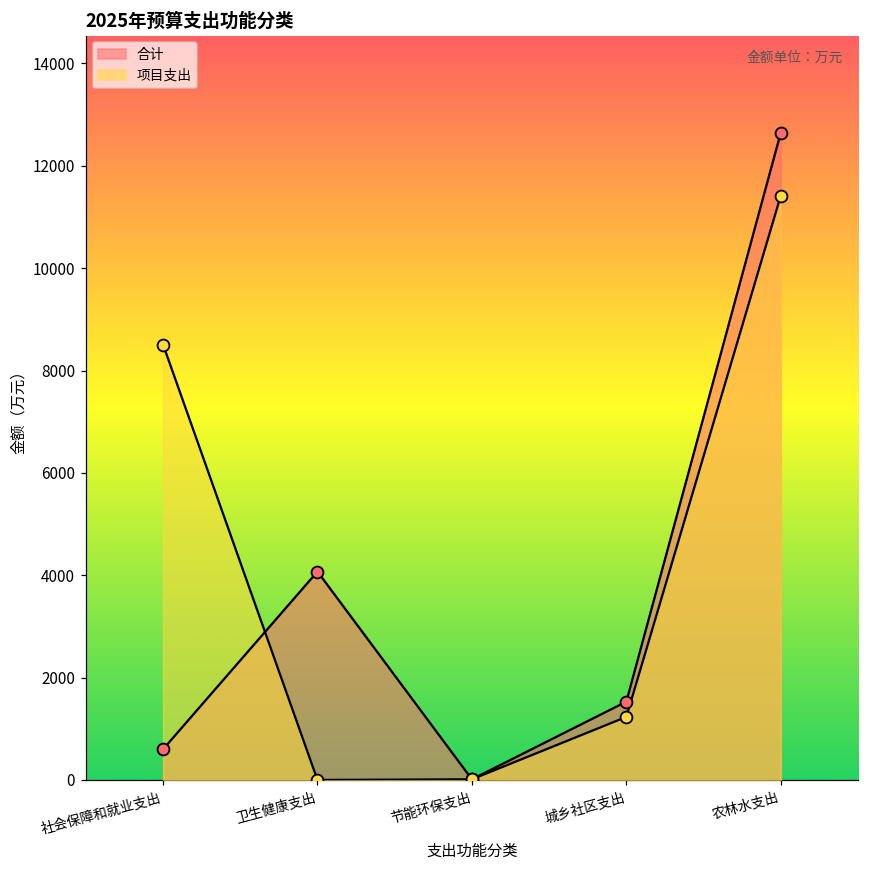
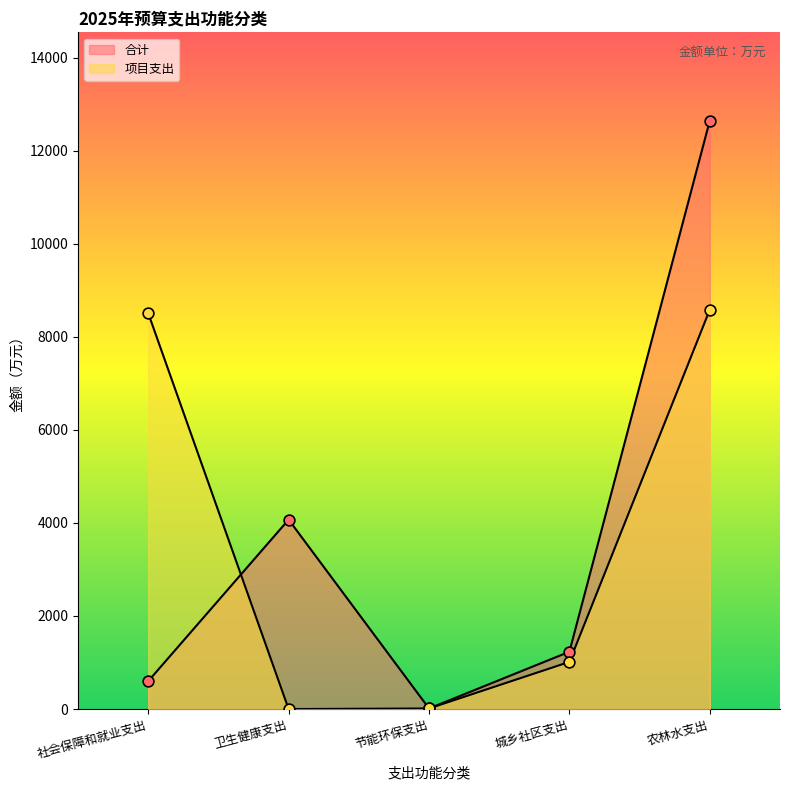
合计, 城乡社区支出: 1500 -> 1200
项目支出, 城乡社区支出: 1200 -> 1000
项目支出, 农林水支出: 11400 -> 8600
